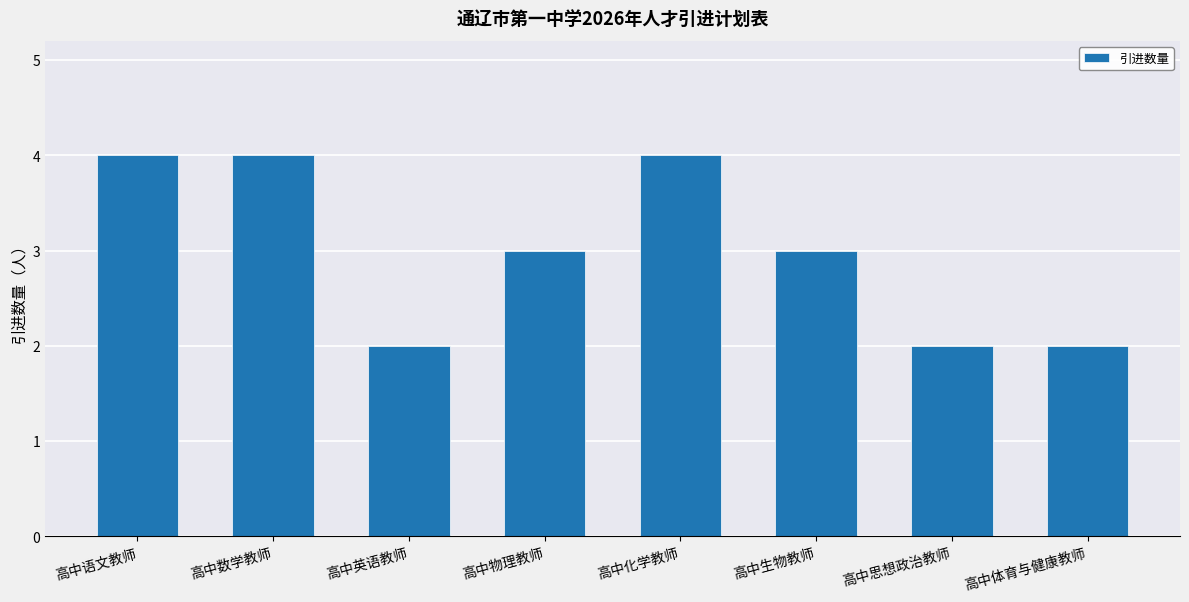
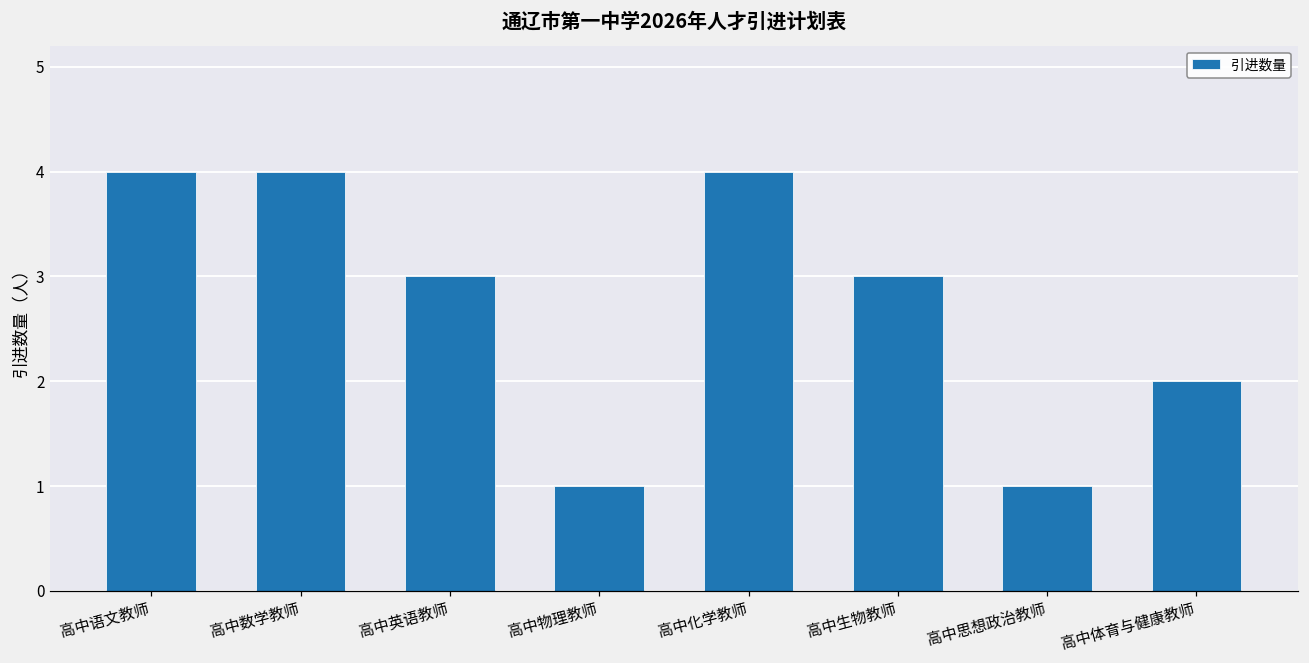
高中英语教师: 2 -> 3
高中物理教师: 3 -> 1
高中思想政治教师: 2 -> 1
